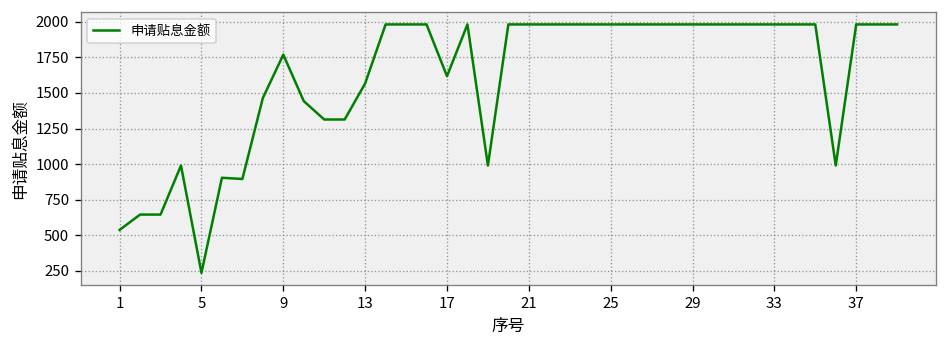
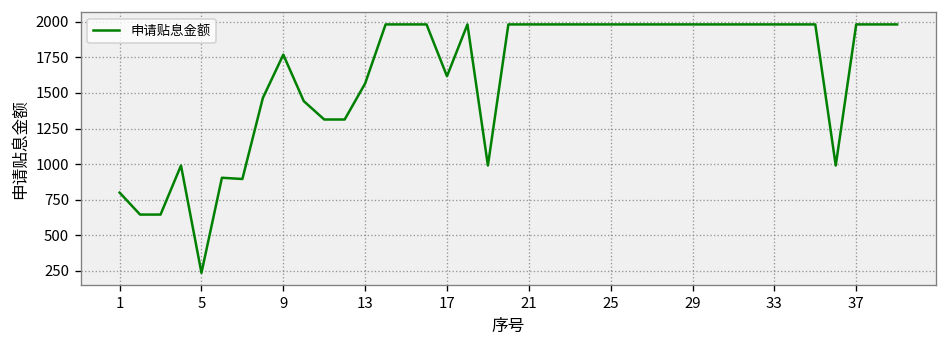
1: 540 -> 800
